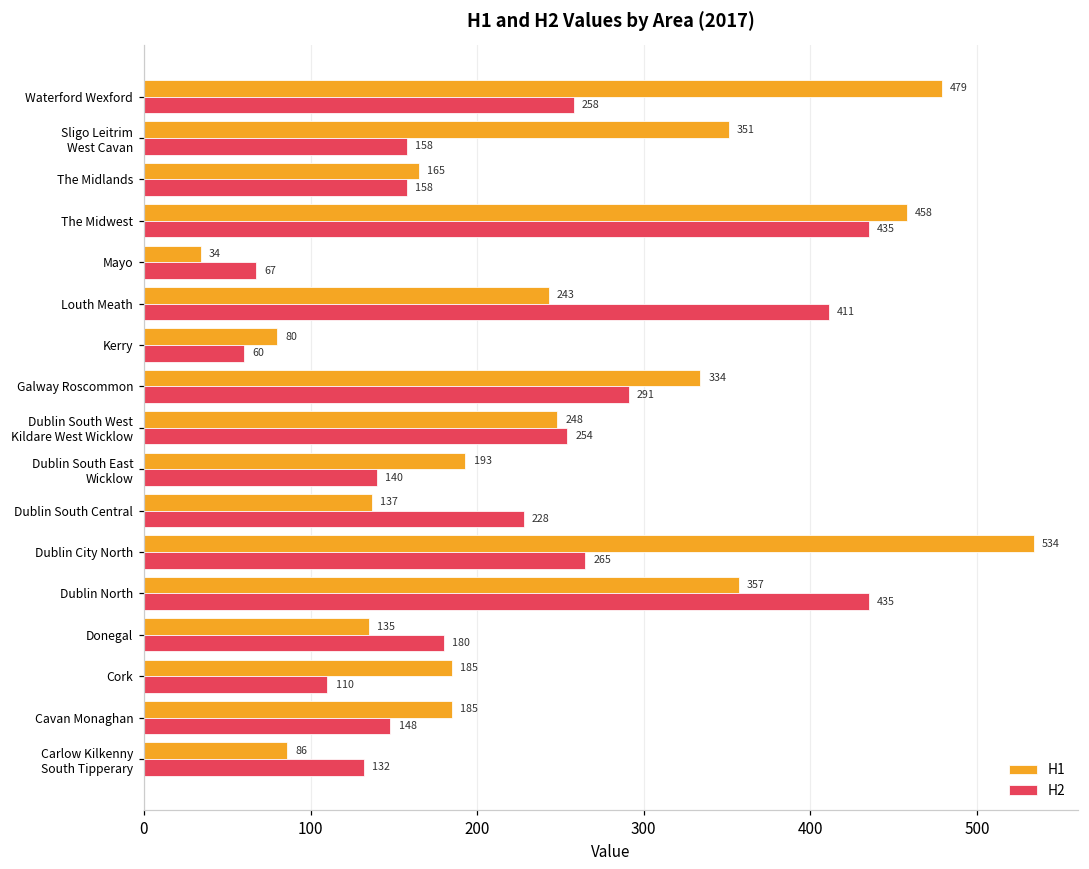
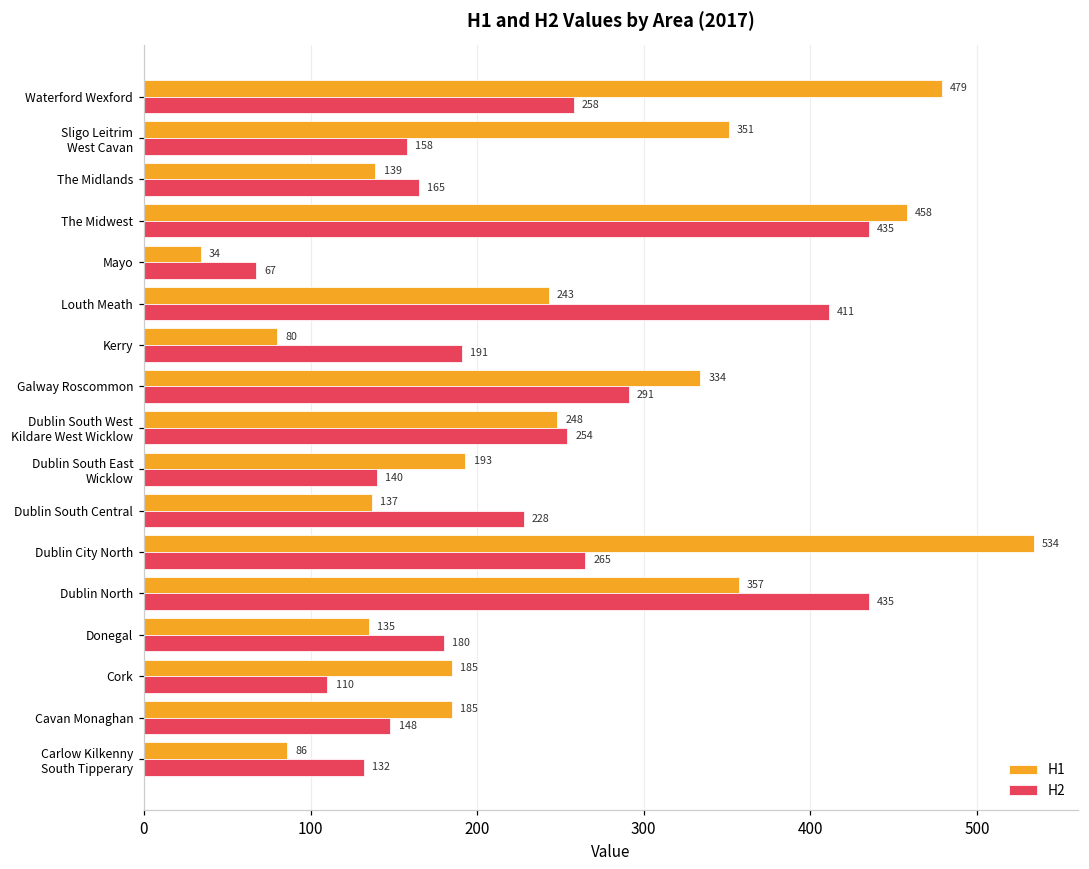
H1, The Midlands: 165 -> 139
H2, The Midlands: 158 -> 165
H2, Kerry: 60 -> 191
